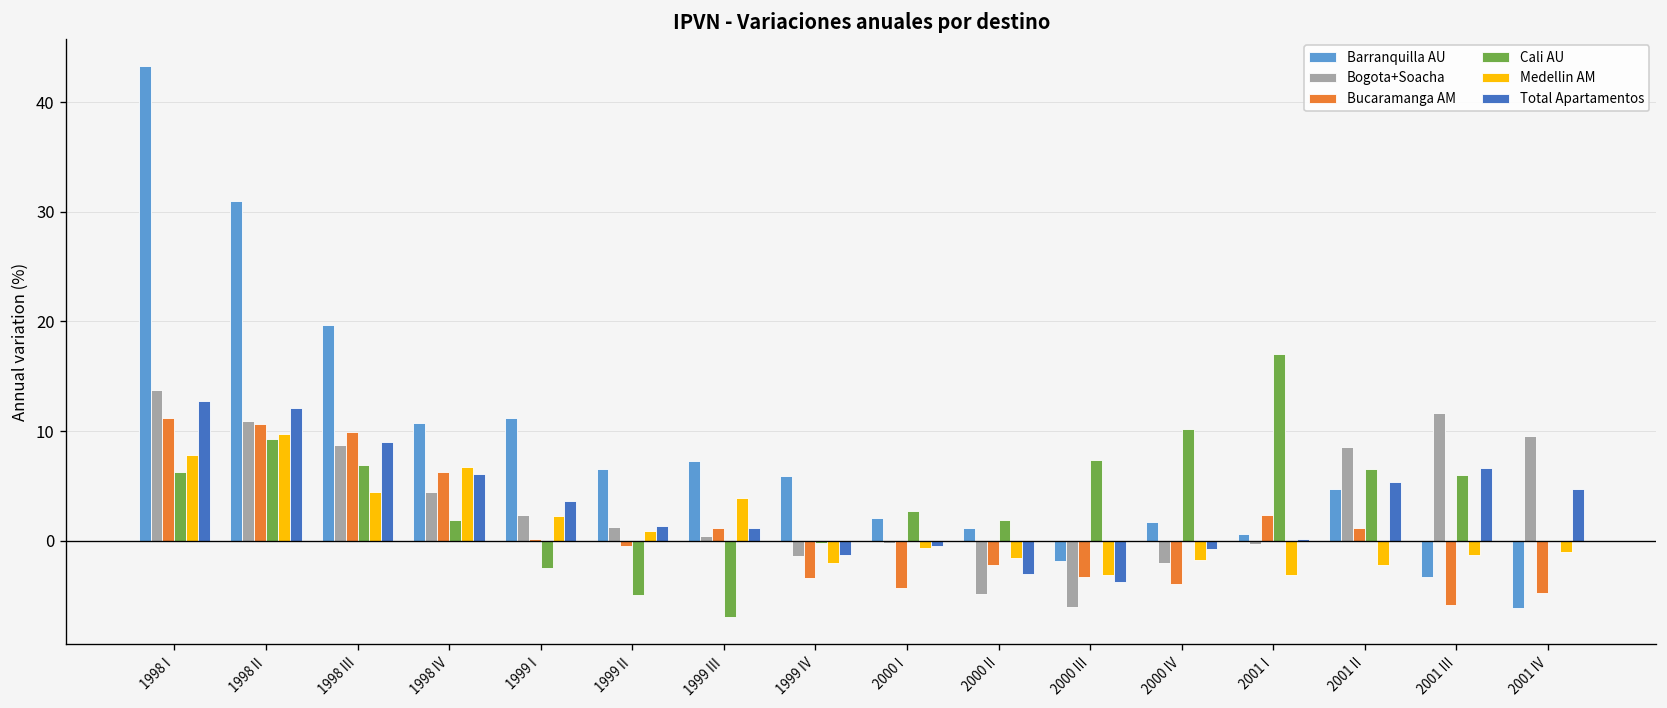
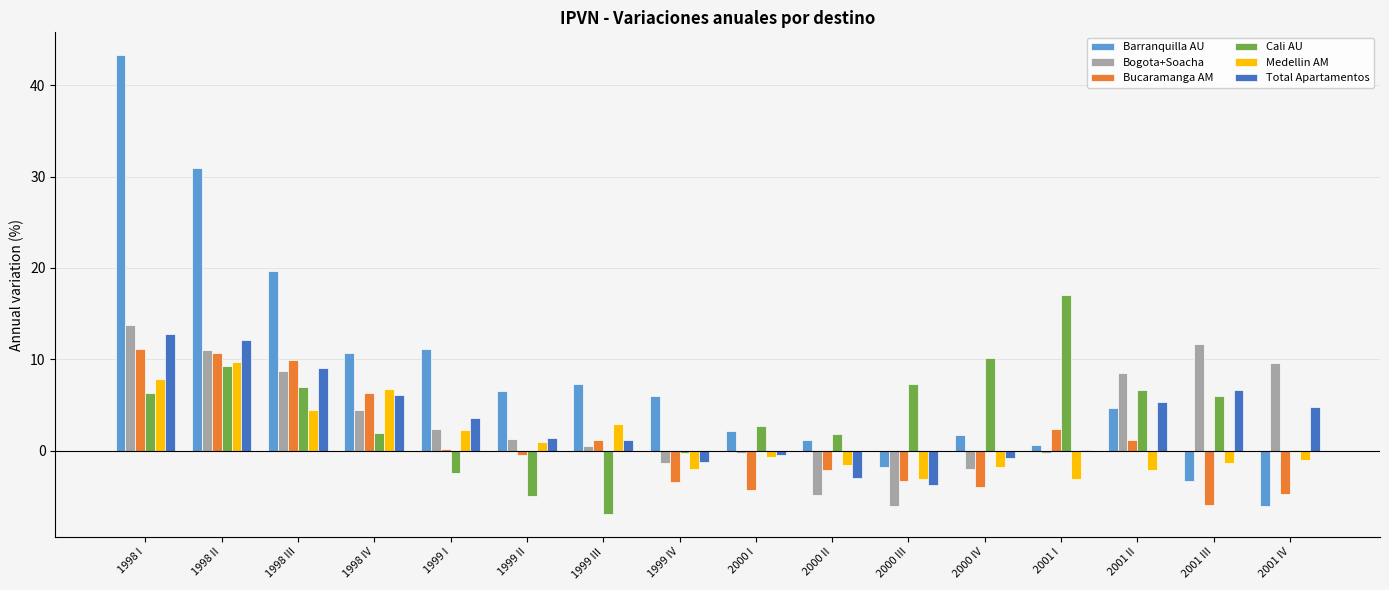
Medellin AM, 1999 III: 4 -> 3
